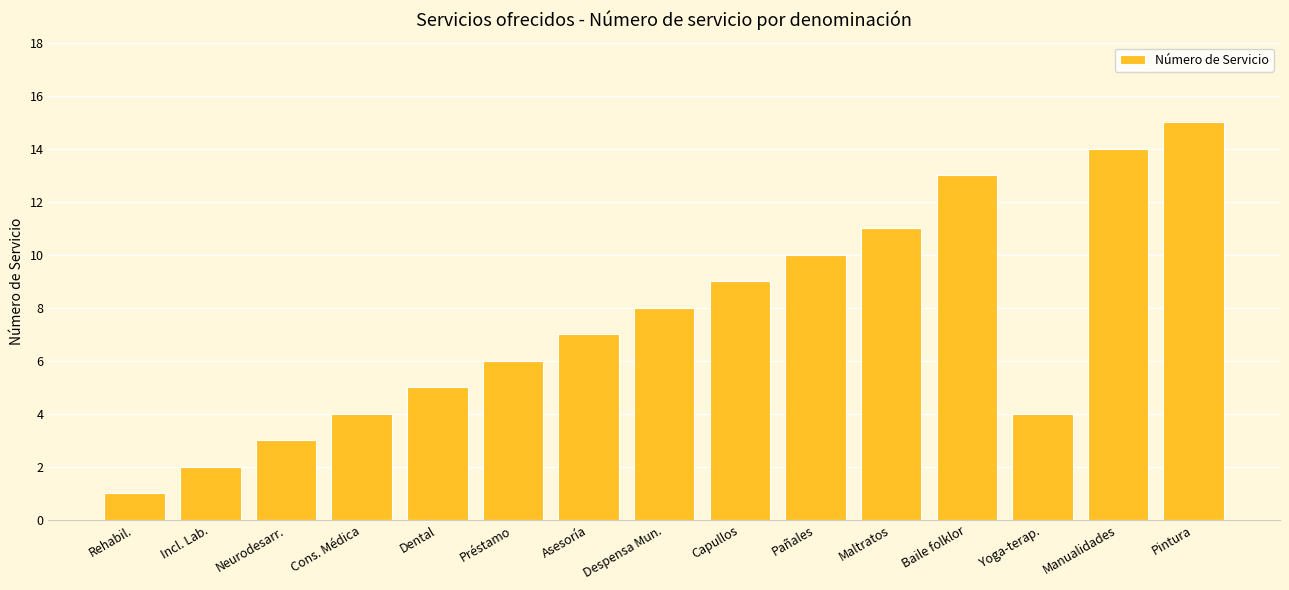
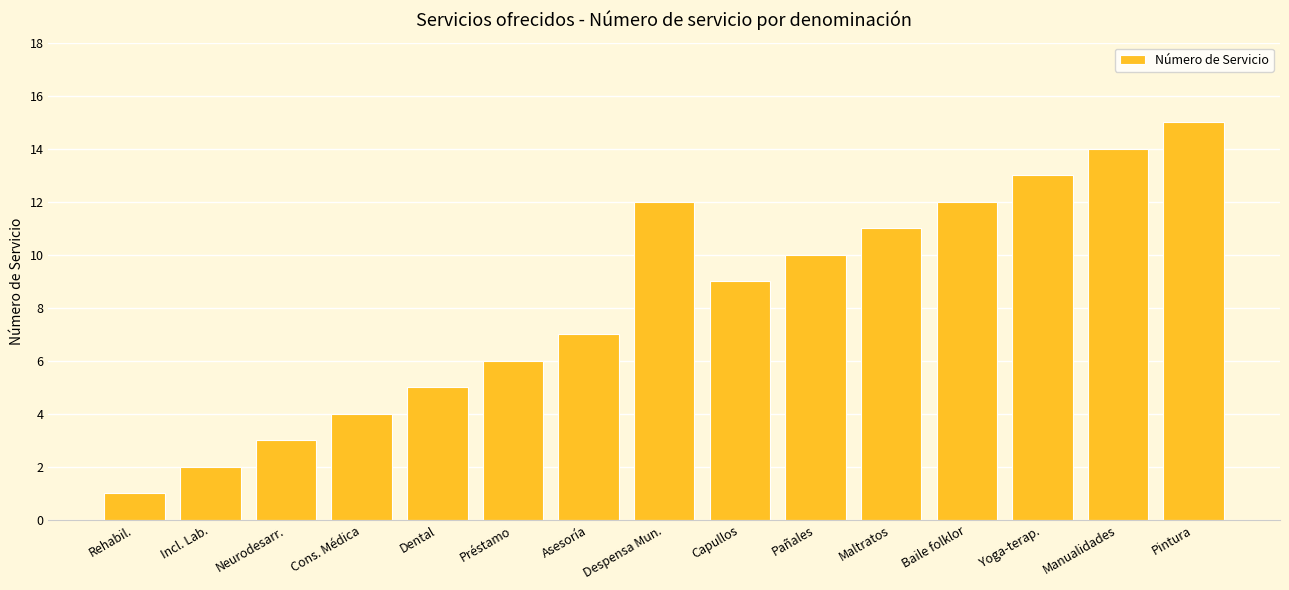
Despensa Mun.: 8 -> 12
Baile folklor: 13 -> 12
Yoga-terap.: 4 -> 13
